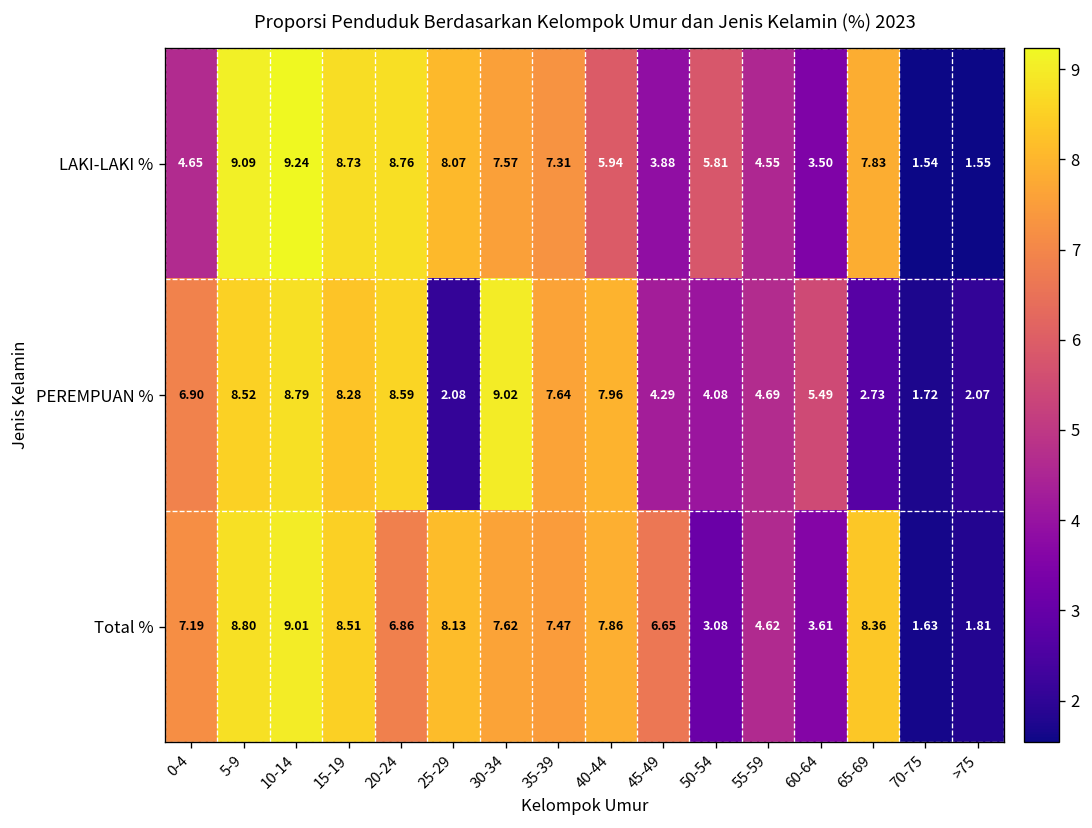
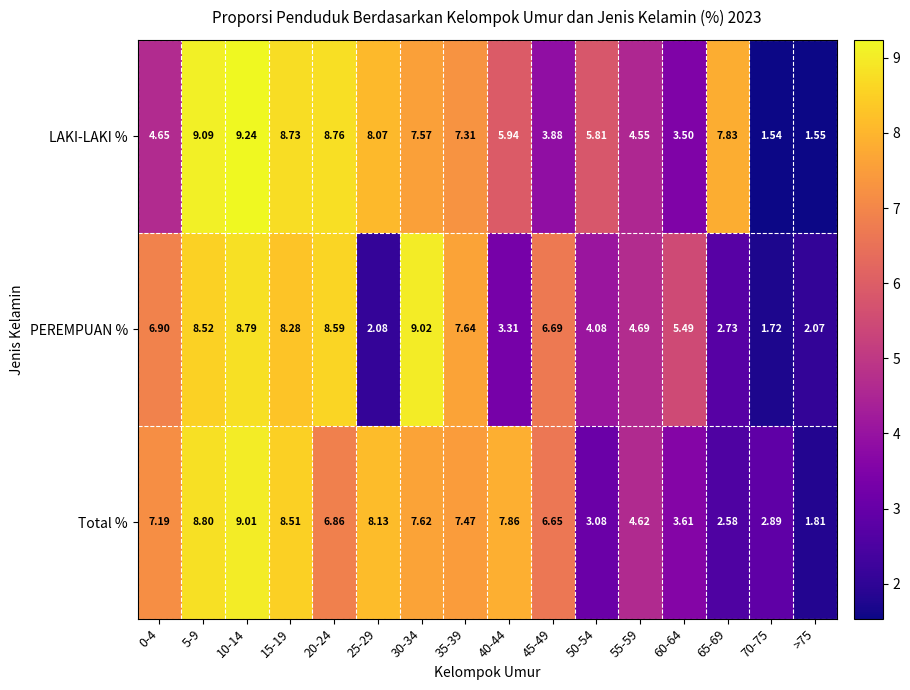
PEREMPUAN %, 40-44: 7.96 -> 3.31
PEREMPUAN %, 45-49: 4.29 -> 6.69
Total %, 65-69: 8.36 -> 2.58
Total %, 70-75: 1.63 -> 2.89
